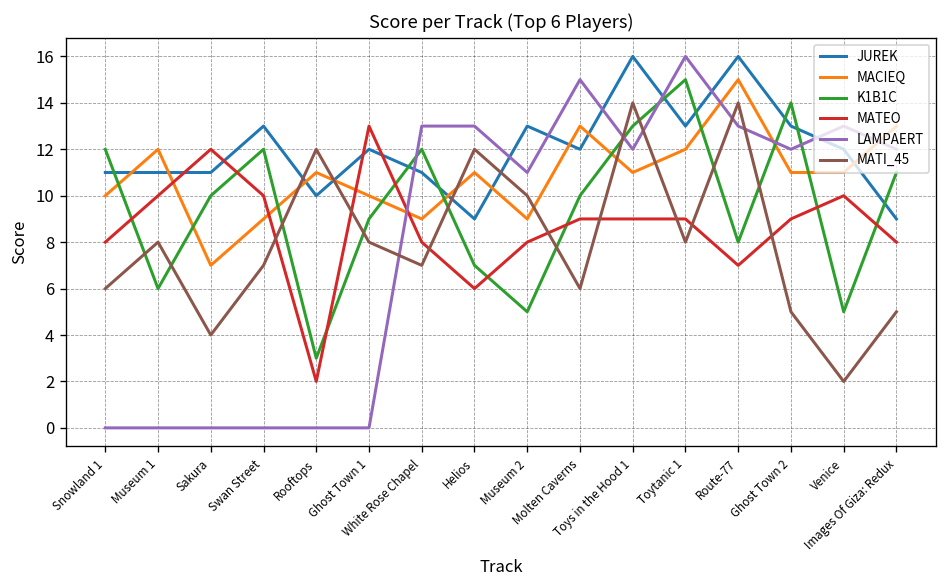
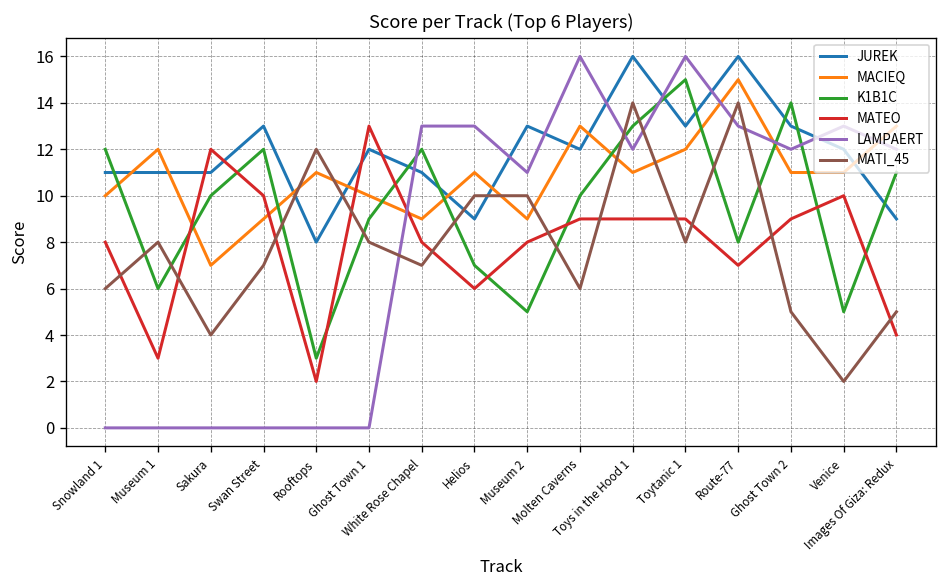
MATEO, Museum 1: 10 -> 3
JUREK, Rooftops: 10 -> 8
MATI_45, Helios: 12 -> 10
LAMPAERT, Molten Caverns: 15 -> 16
MATEO, Images Of Giza: Redux: 8 -> 4
